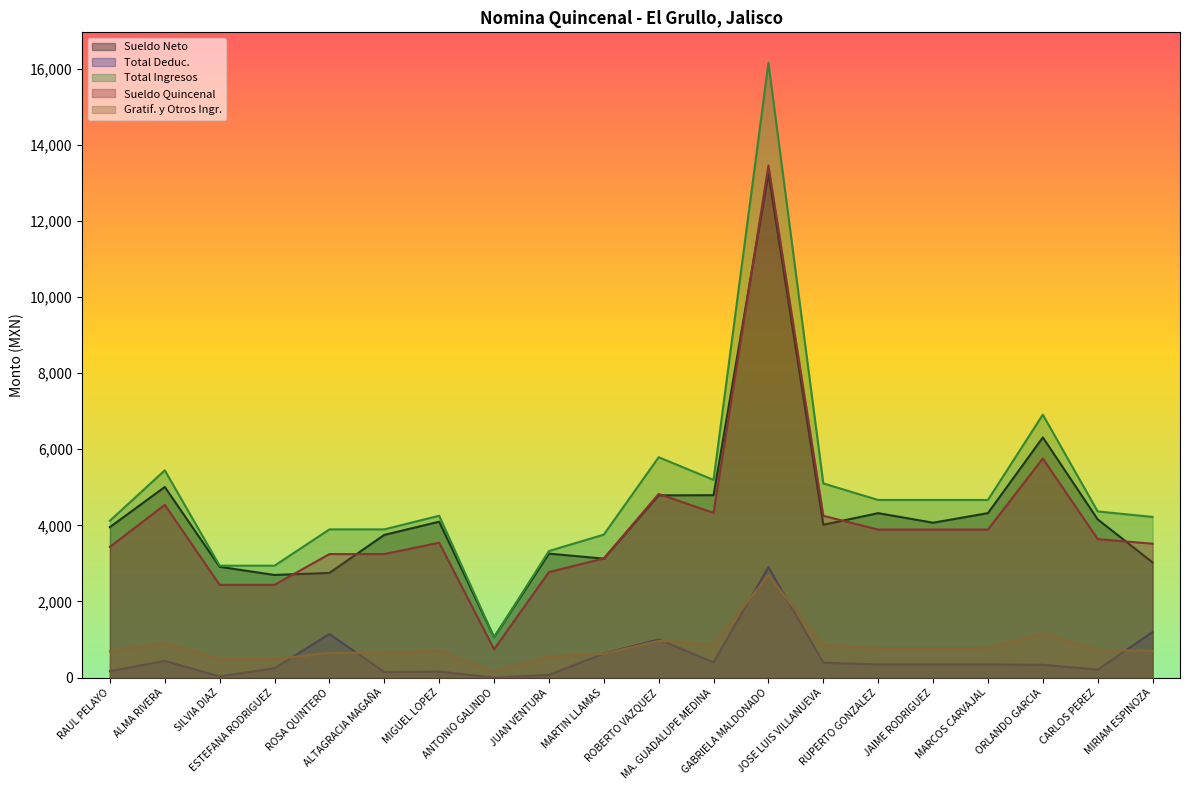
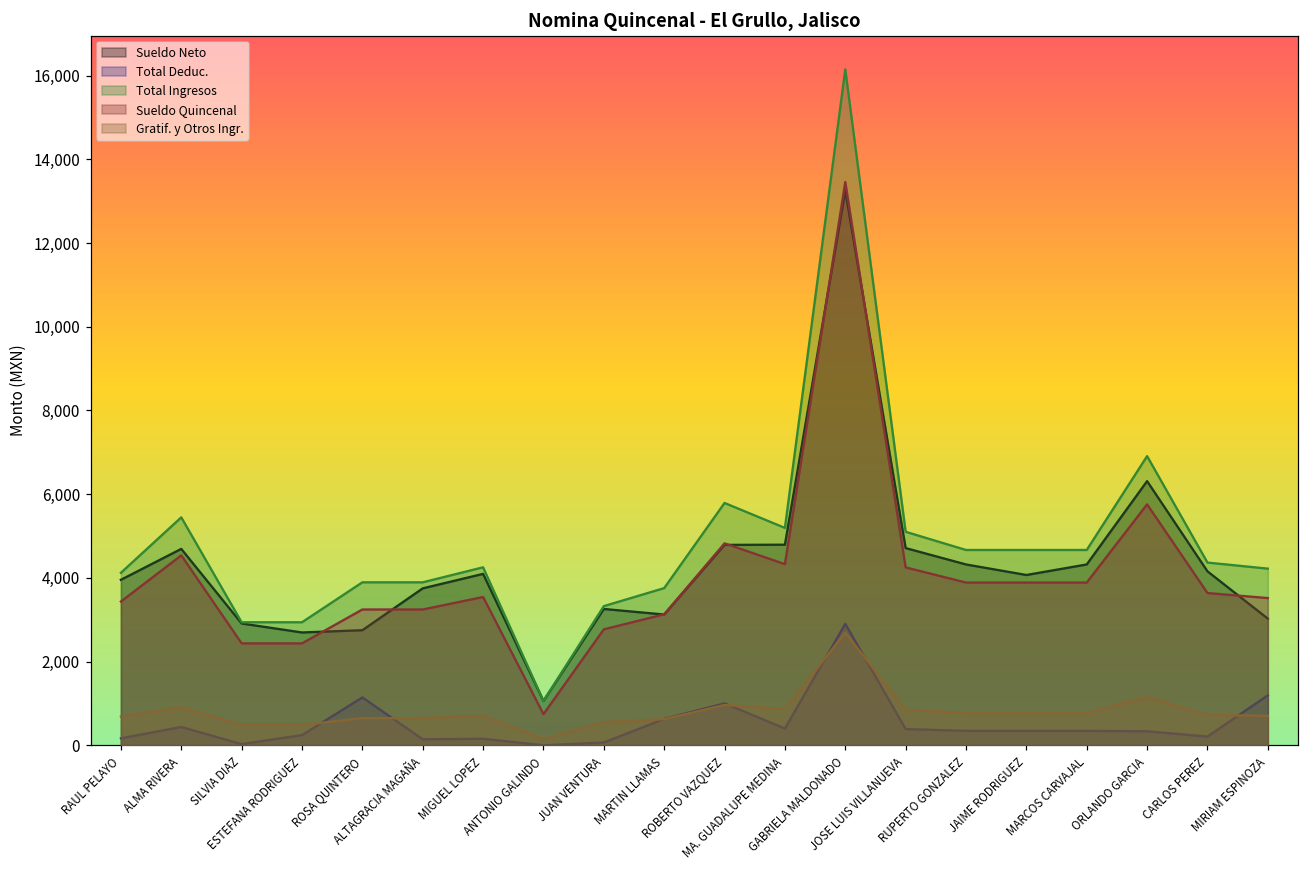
Sueldo Neto, ALMA RIVERA: 5,000 -> 4,700
Sueldo Neto, JOSE LUIS VILLANUEVA: 4,000 -> 4,700
